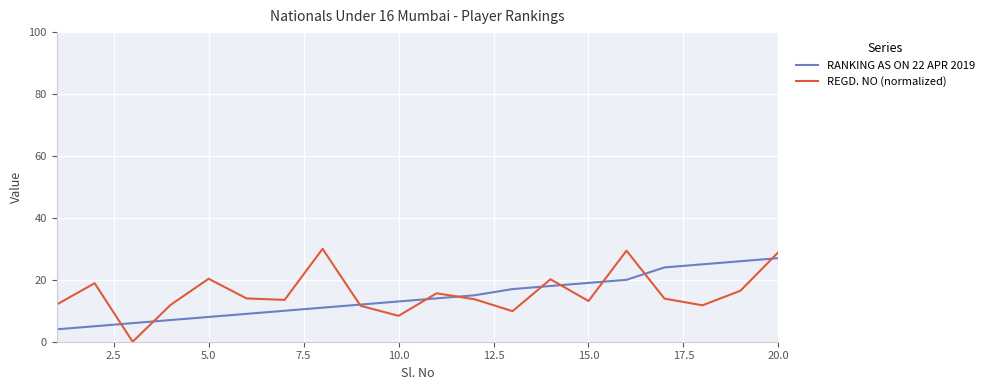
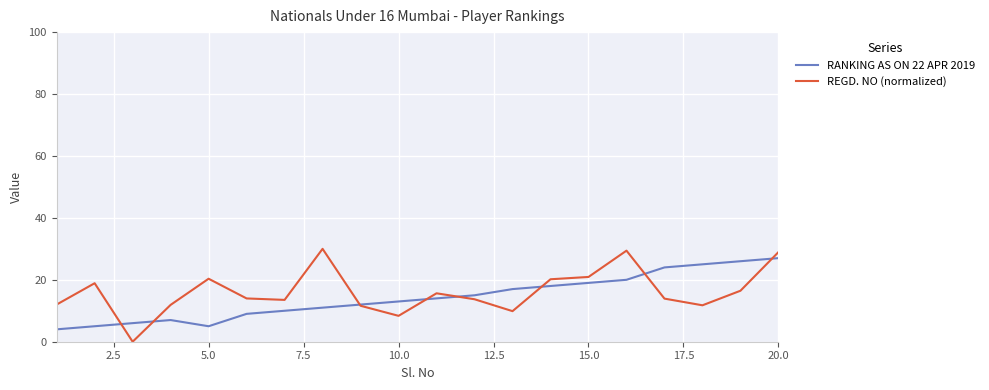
RANKING AS ON 22 APR 2019, 5.0: 8 -> 5
REGD. NO (normalized), 15.0: 13 -> 21
